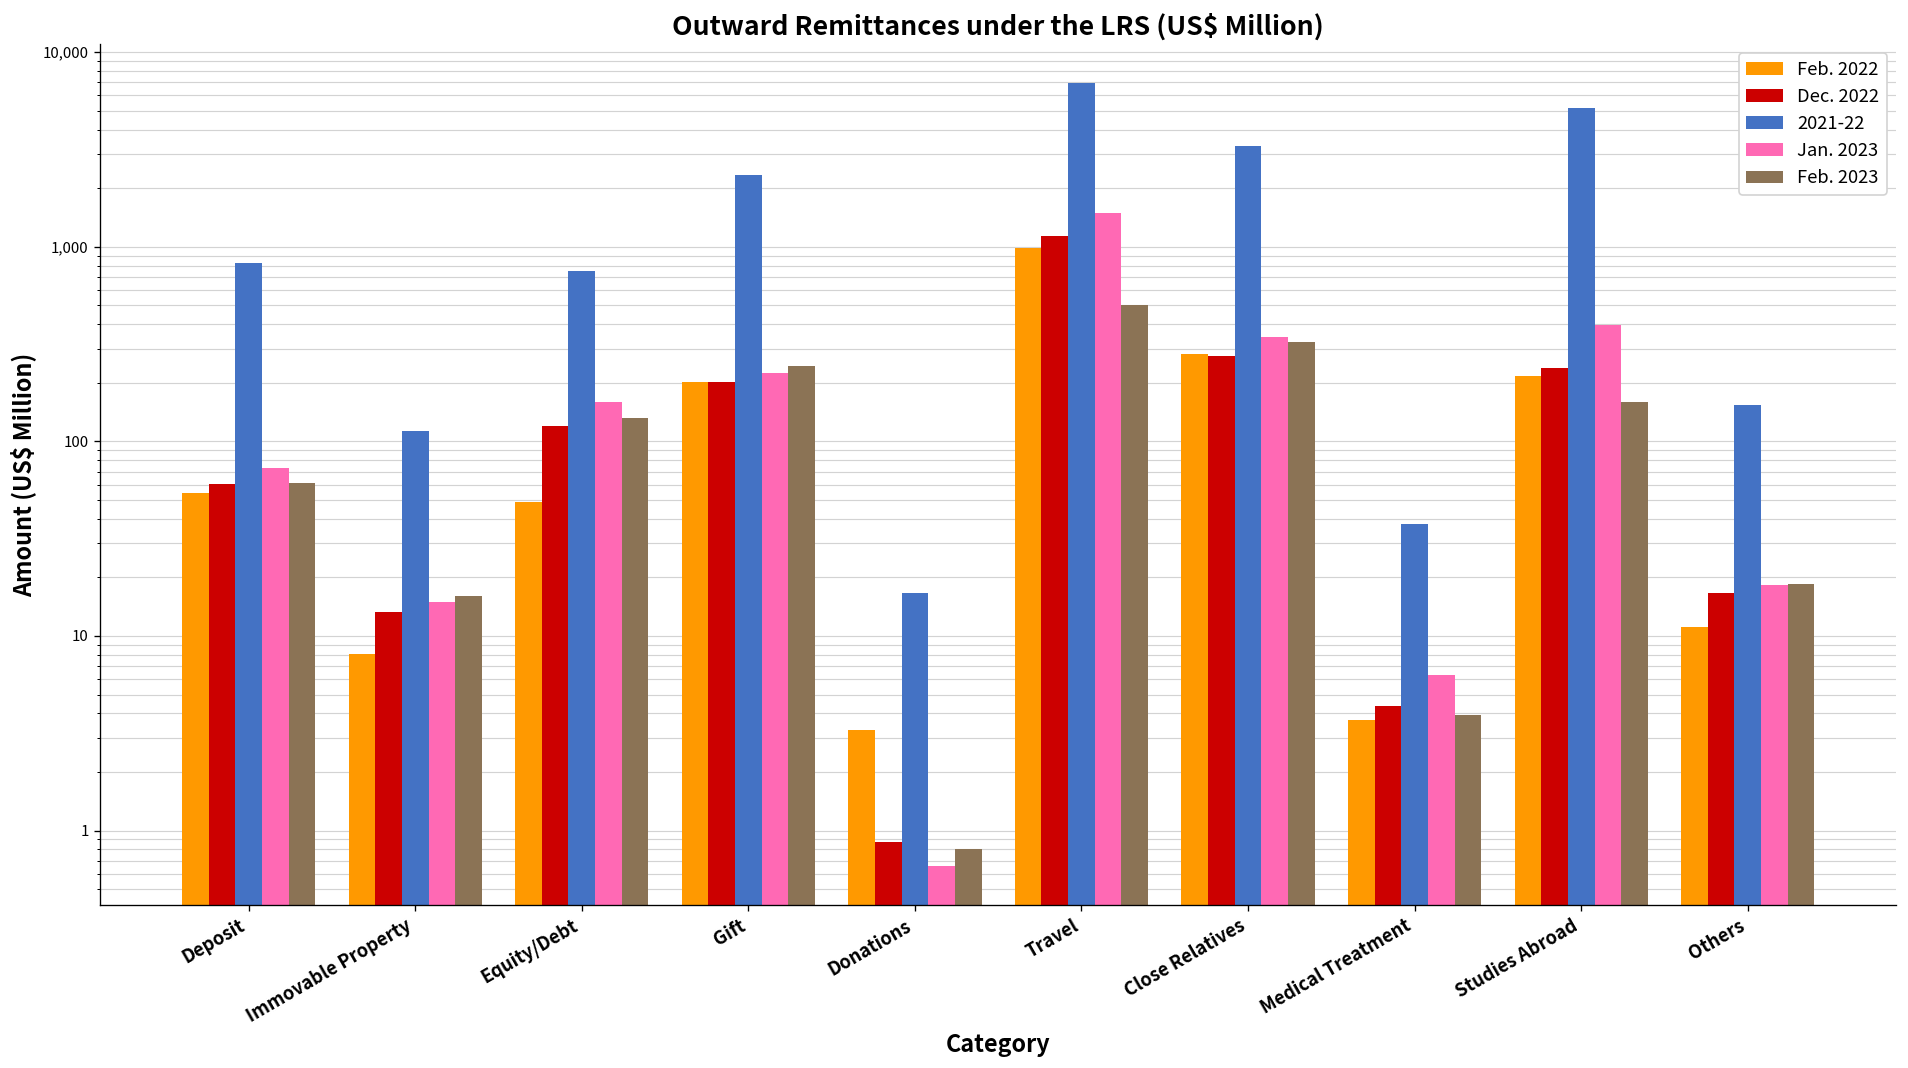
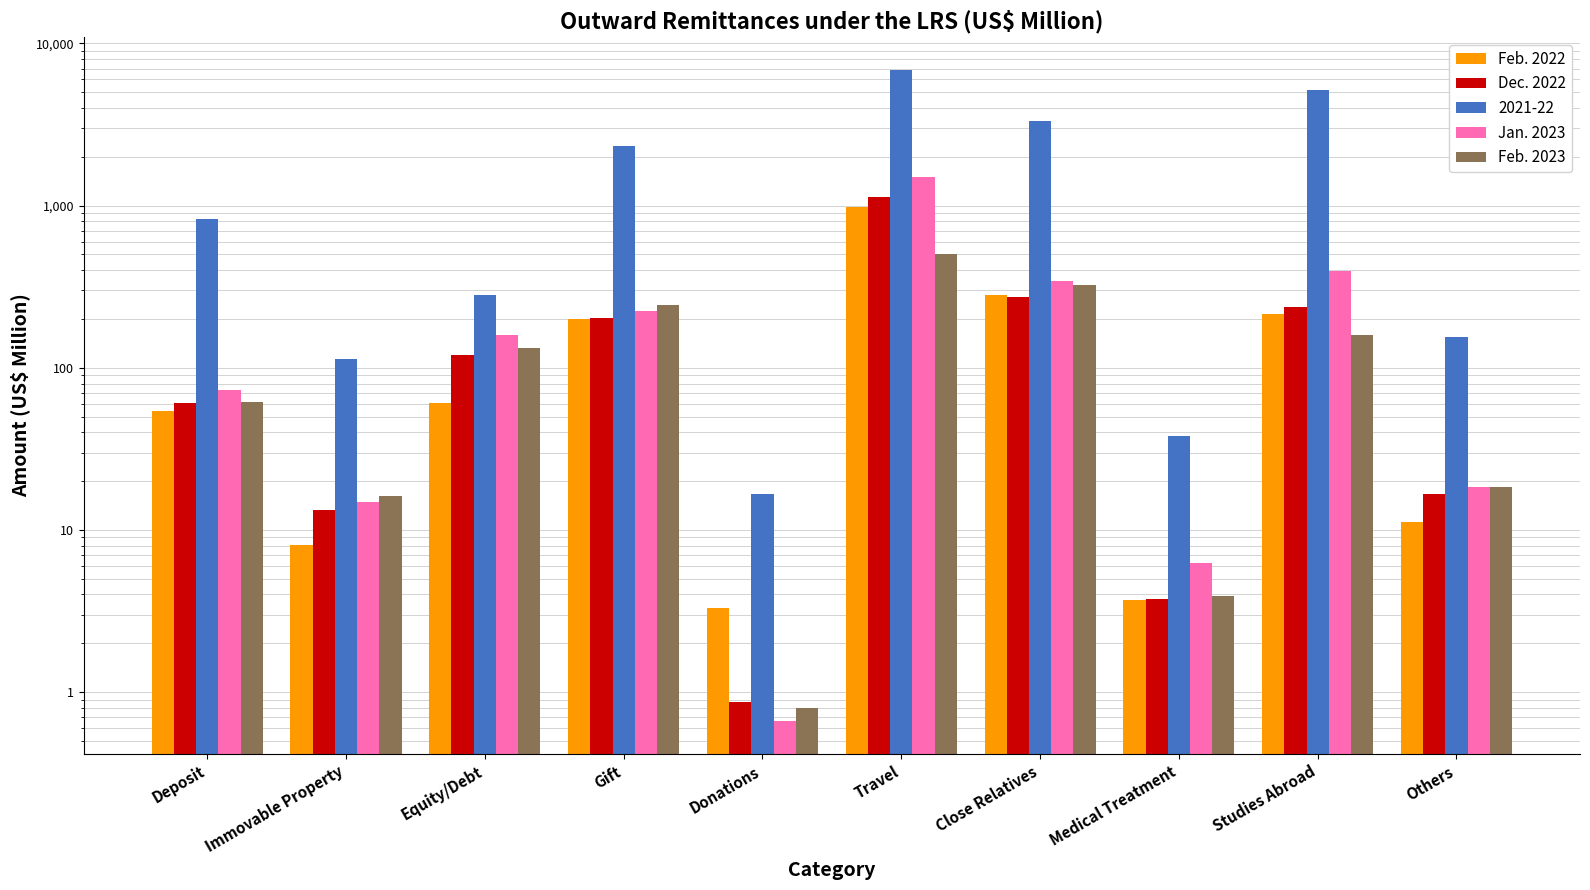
Feb. 2022, Equity/Debt: 49 -> 60
2021-22, Equity/Debt: 700 -> 280
Dec. 2022, Medical Treatment: 4.4 -> 3.8
